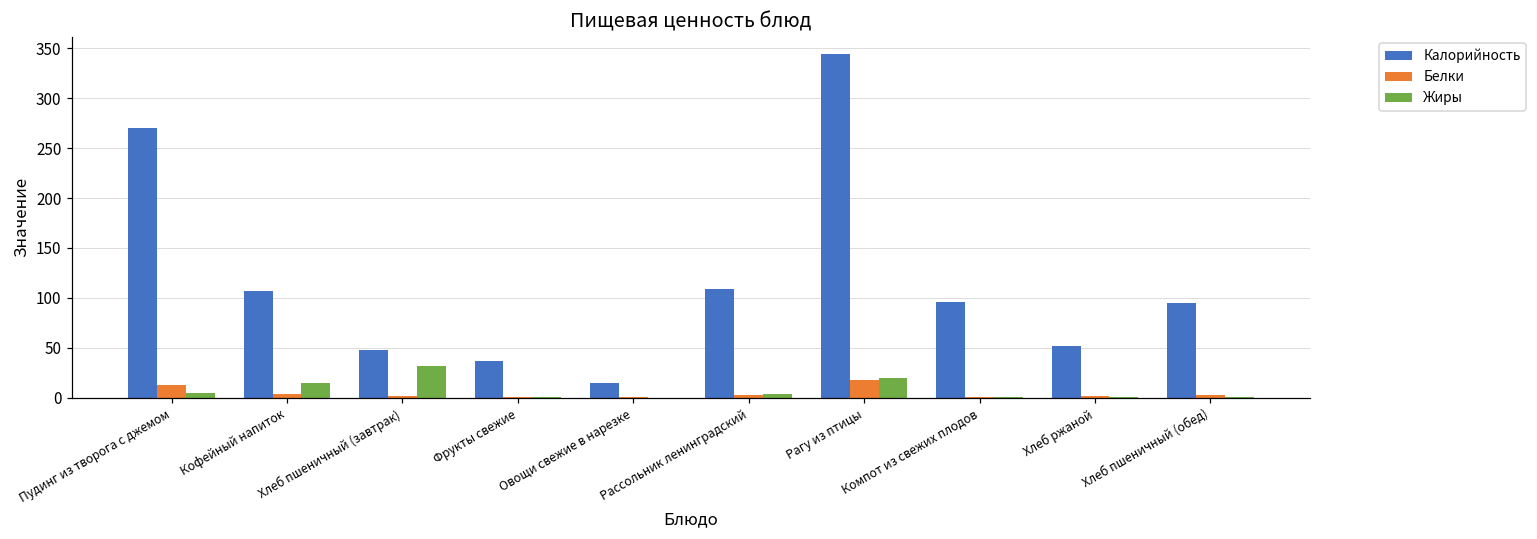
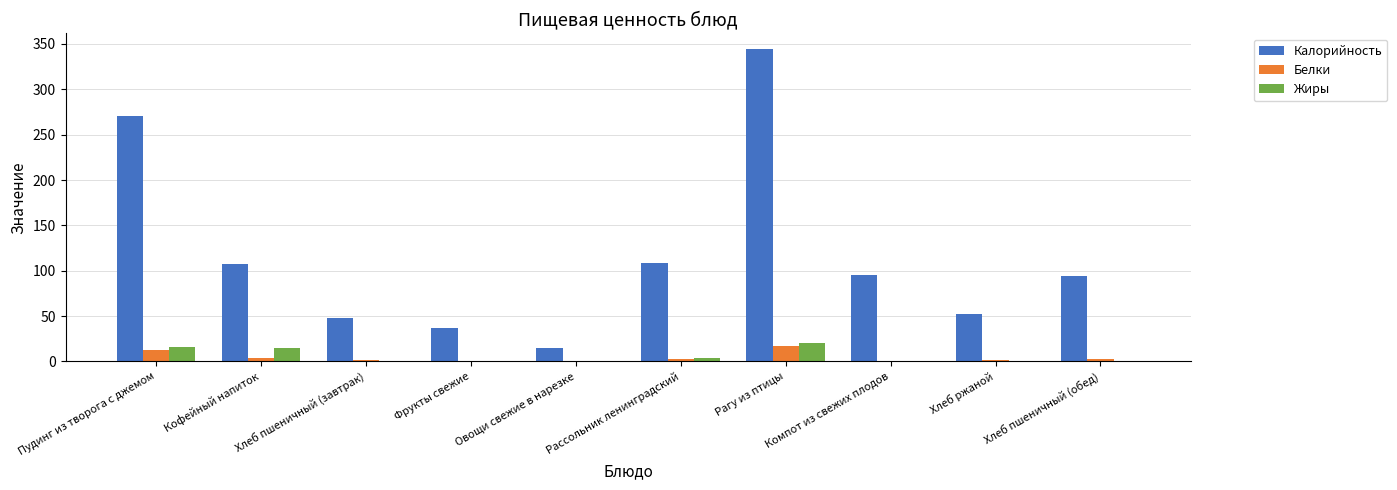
Жиры, Пудинг из творога с джемом: 0 -> 20
Жиры, Хлеб пшеничный (завтрак): 30 -> 0
